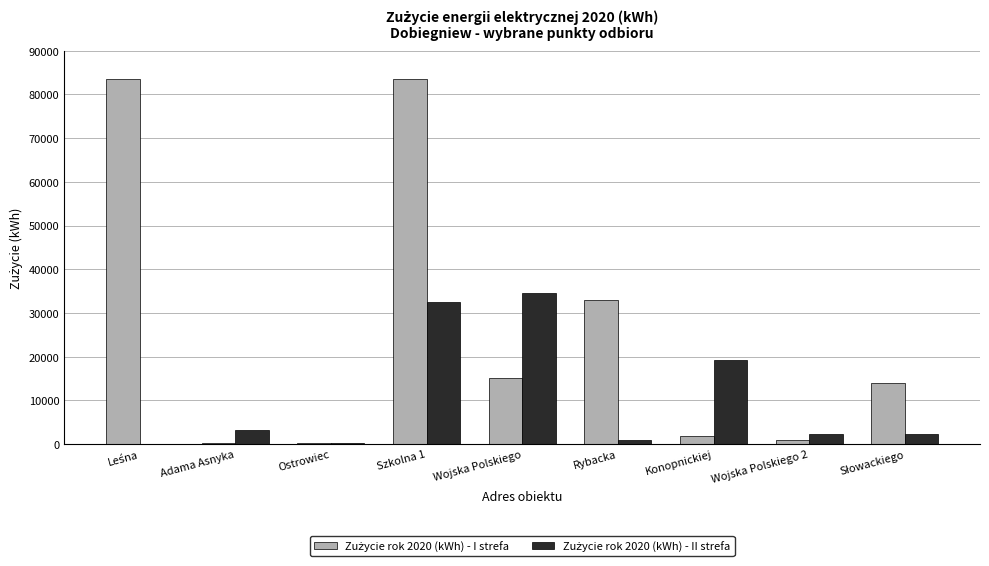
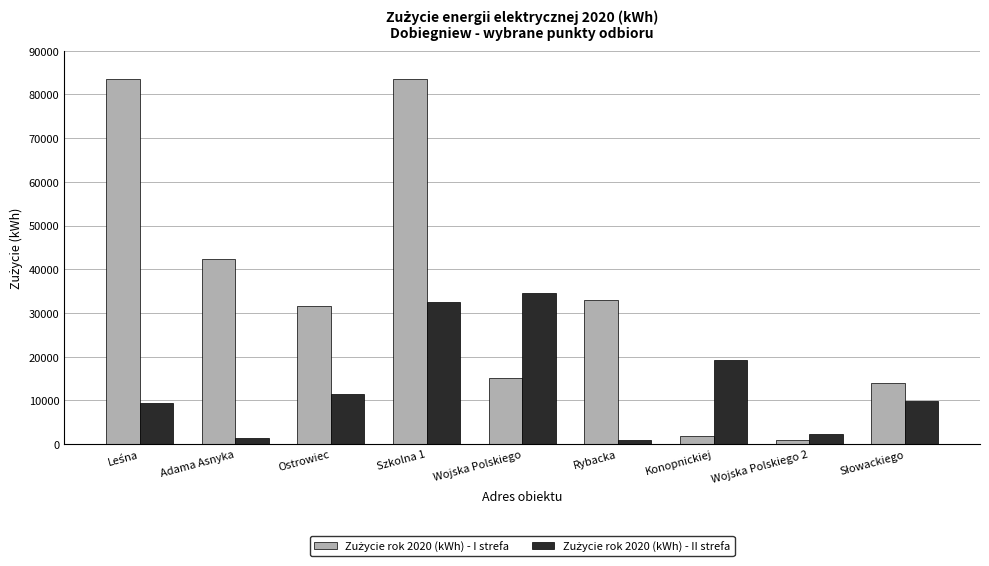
Zużycie rok 2020 (kWh) - II strefa, Leśna: 0 -> 9000
Zużycie rok 2020 (kWh) - I strefa, Adama Asnyka: 0 -> 42000
Zużycie rok 2020 (kWh) - II strefa, Adama Asnyka: 3000 -> 1000
Zużycie rok 2020 (kWh) - I strefa, Ostrowiec: 0 -> 32000
Zużycie rok 2020 (kWh) - II strefa, Ostrowiec: 0 -> 11000
Zużycie rok 2020 (kWh) - II strefa, Słowackiego: 2000 -> 10000
